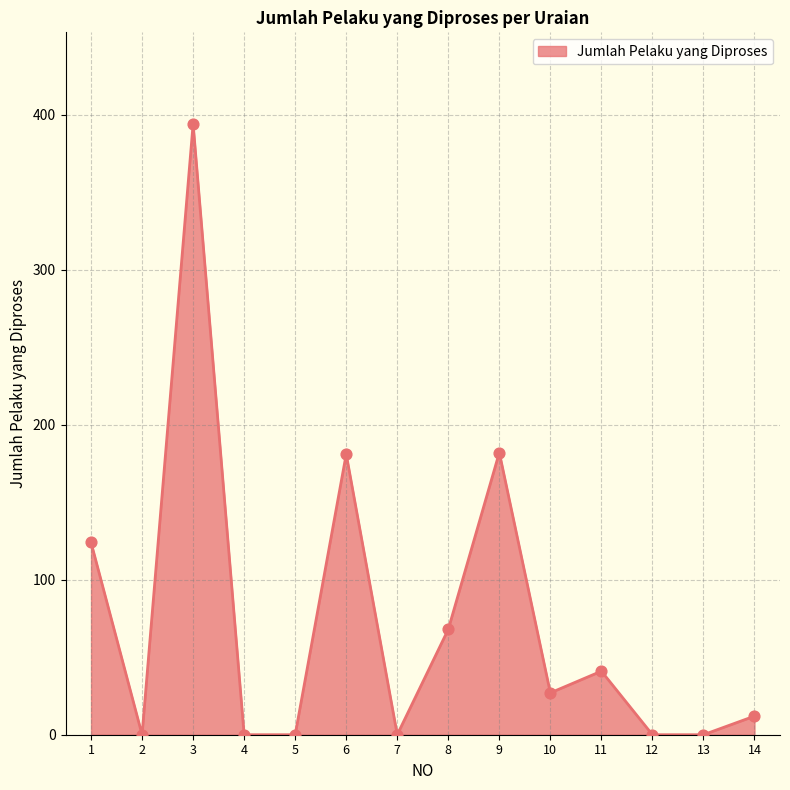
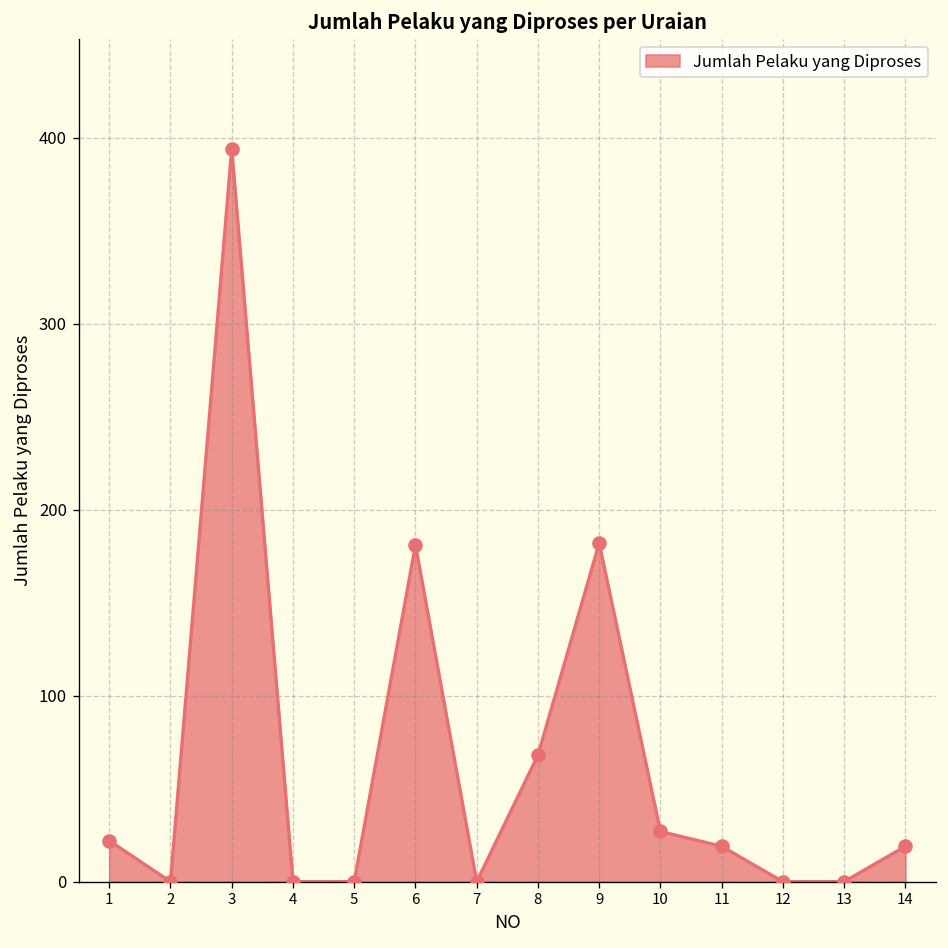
1: 124 -> 22
11: 41 -> 19
14: 12 -> 19
